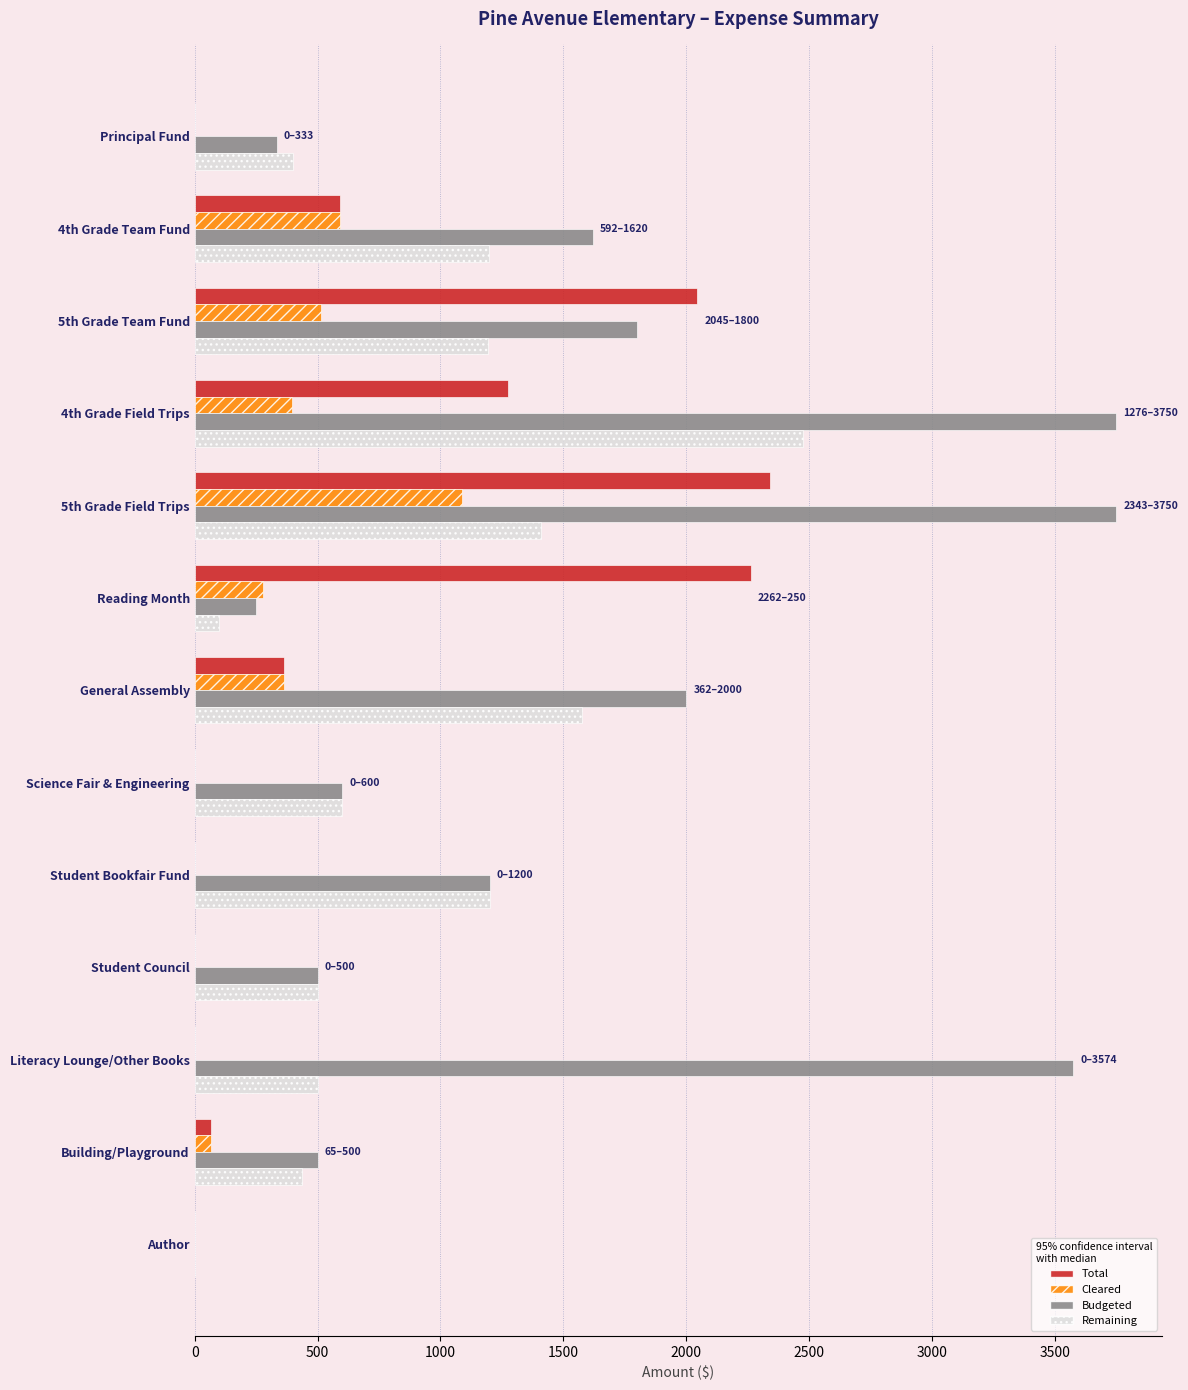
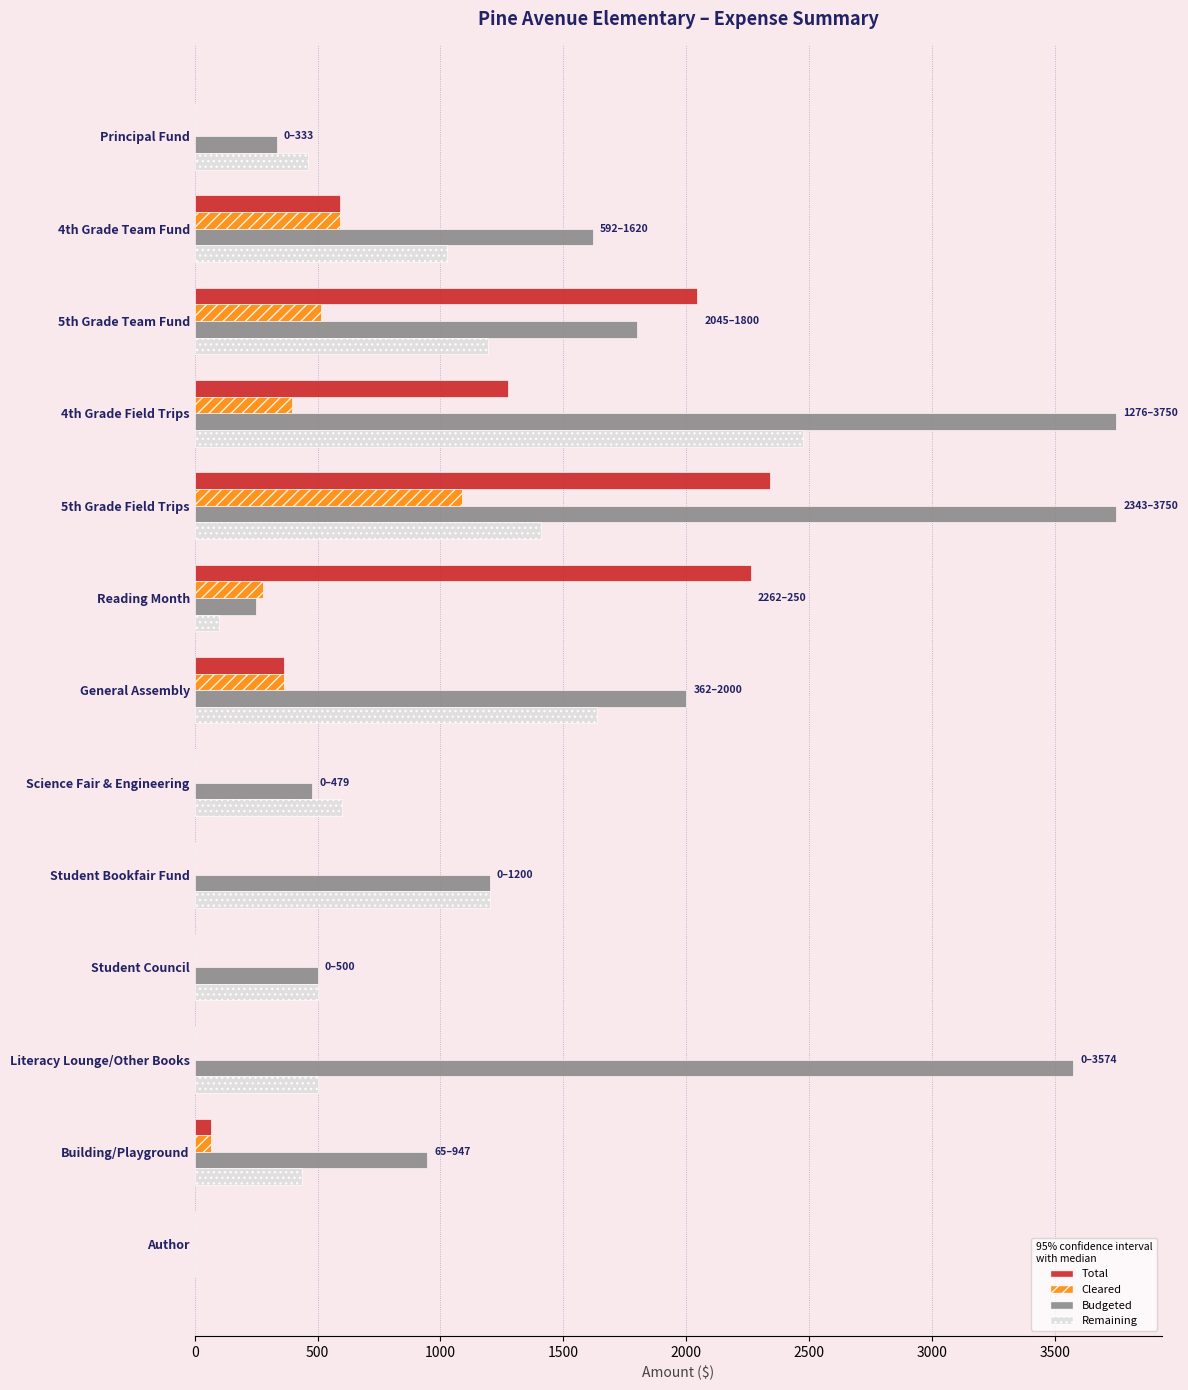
Remaining, Principal Fund: 400 -> 460
Remaining, 4th Grade Team Fund: 1200 -> 1030
Remaining, General Assembly: 1580 -> 1640
Budgeted, Science Fair & Engineering: 600 -> 479
Budgeted, Building/Playground: 500 -> 947
